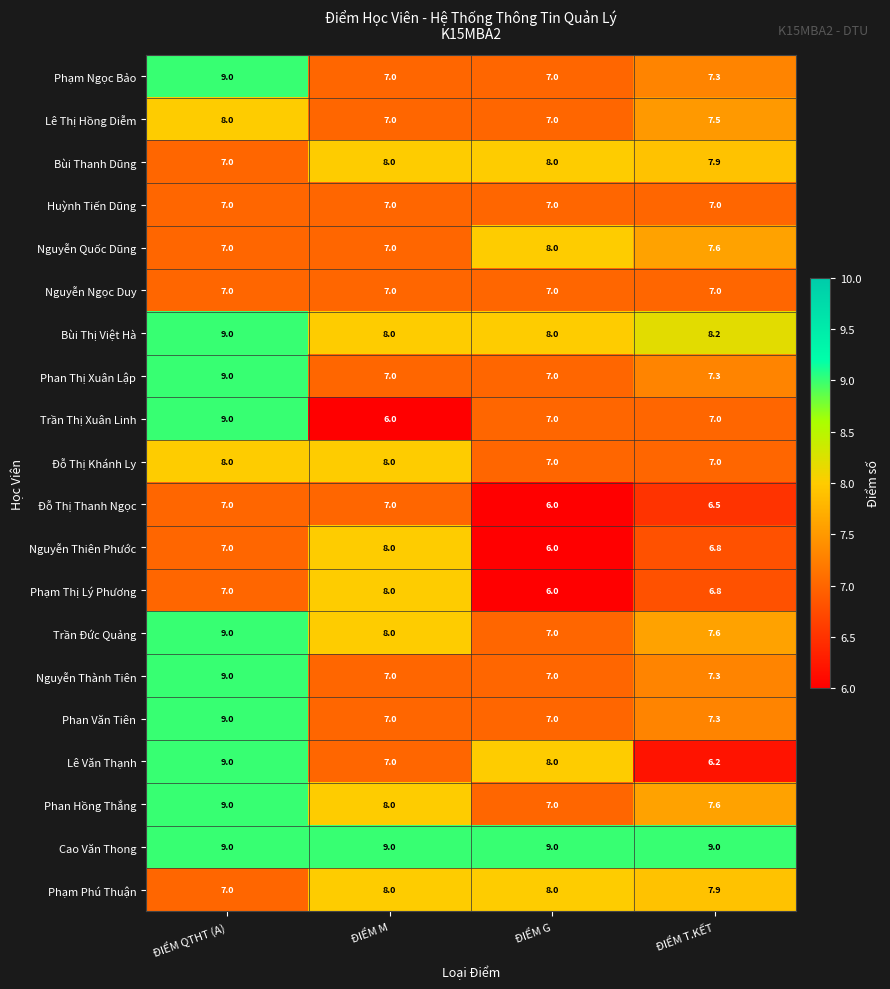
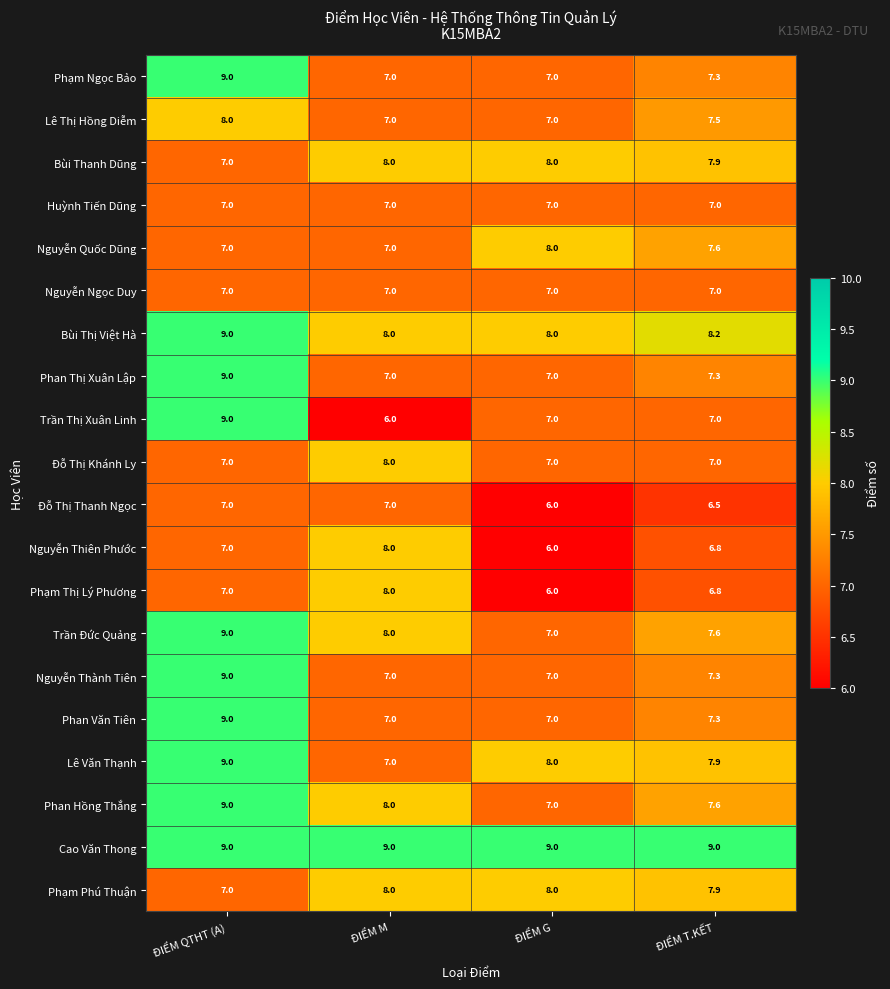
Đỗ Thị Khánh Ly, ĐIỂM QTHT (A): 8.0 -> 7.0
Lê Văn Thạnh, ĐIỂM T.KẾT: 6.2 -> 7.9
